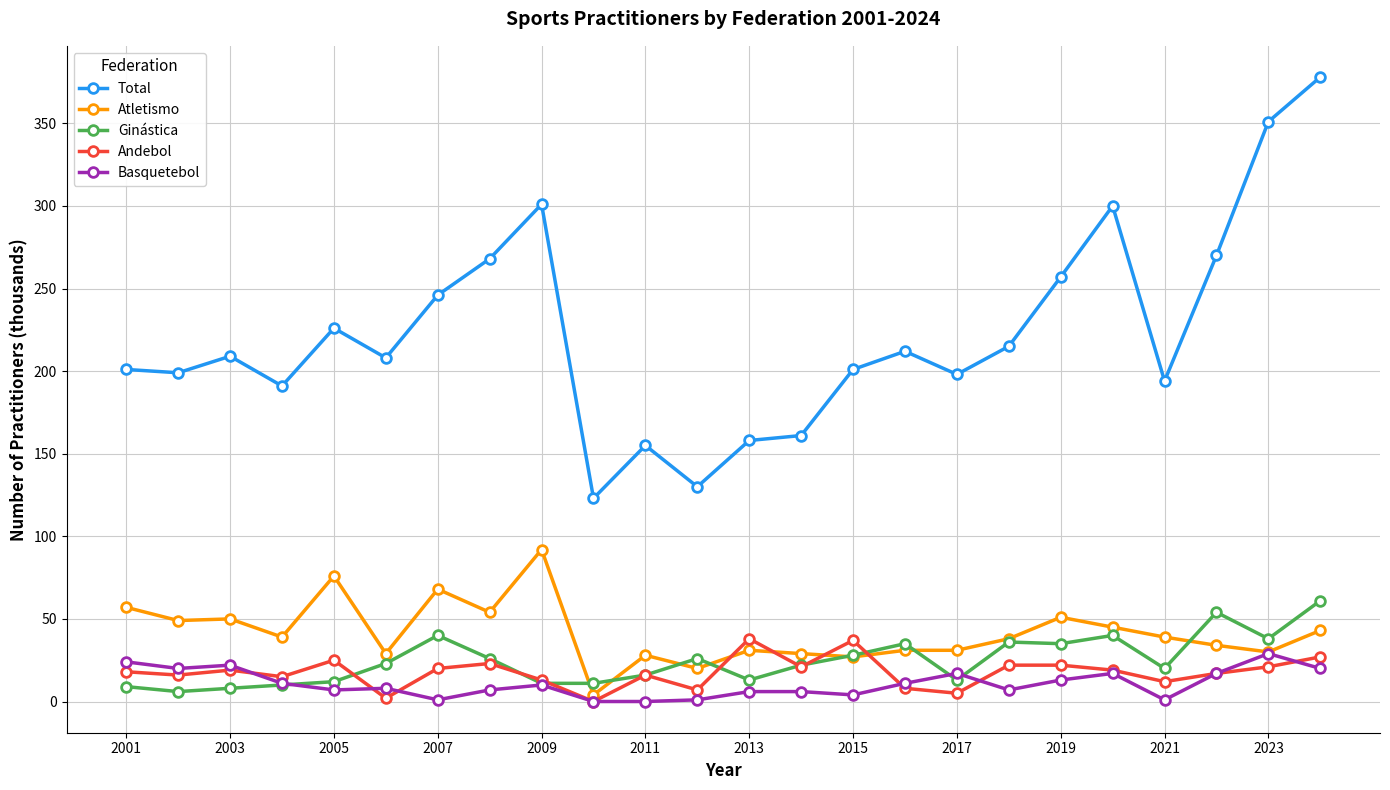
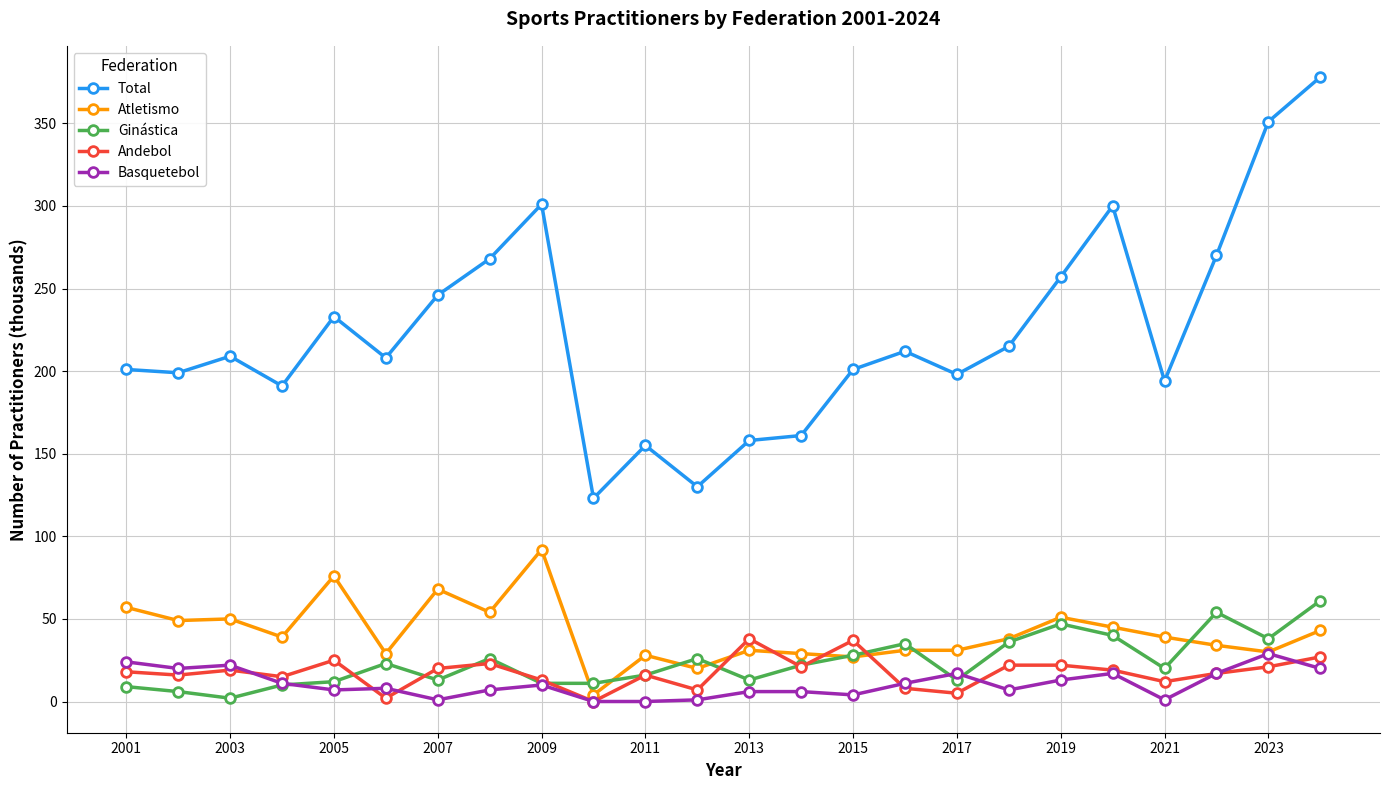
Ginástica, 2003: 8 -> 2
Total, 2005: 226 -> 233
Ginástica, 2007: 40 -> 13
Ginástica, 2019: 35 -> 47
